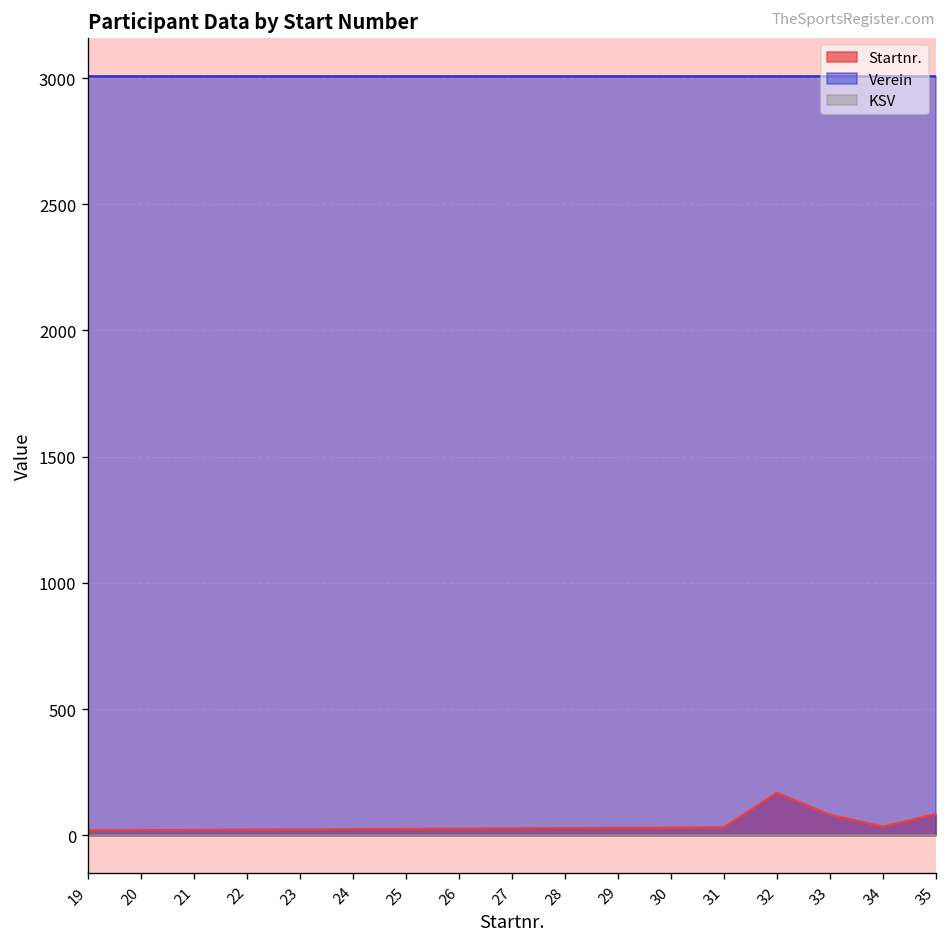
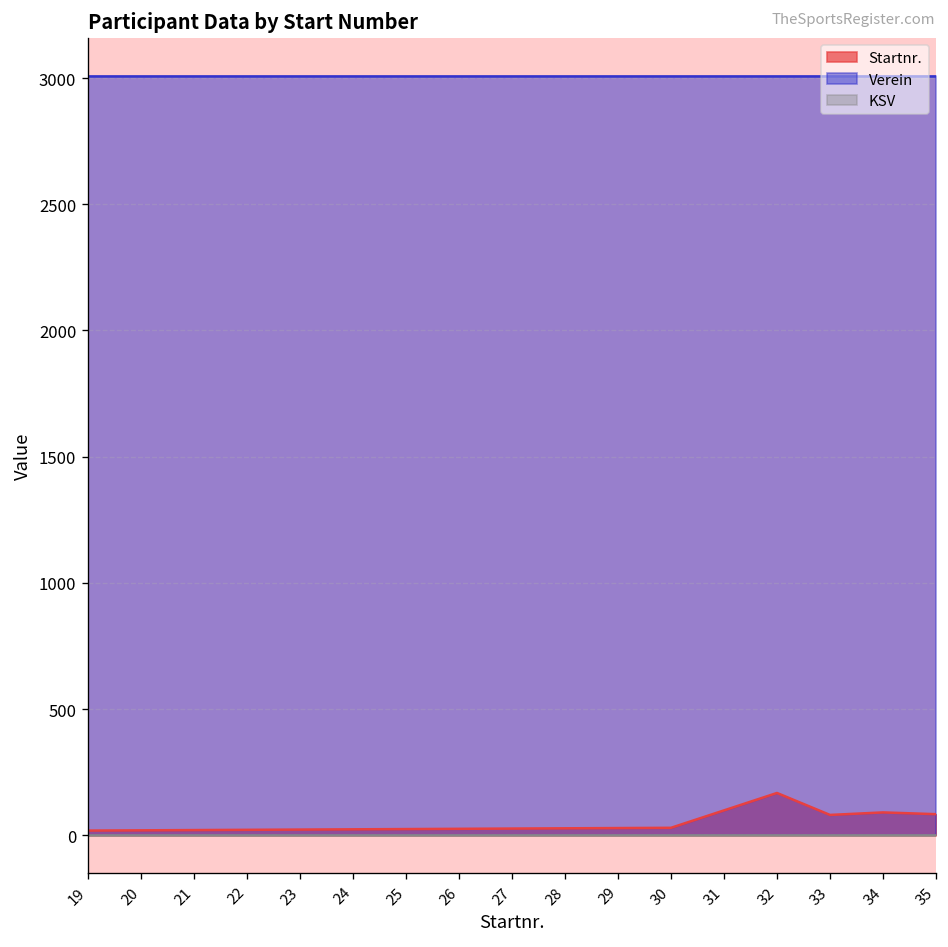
Startnr., 31: 30 -> 100
Startnr., 34: 30 -> 90
